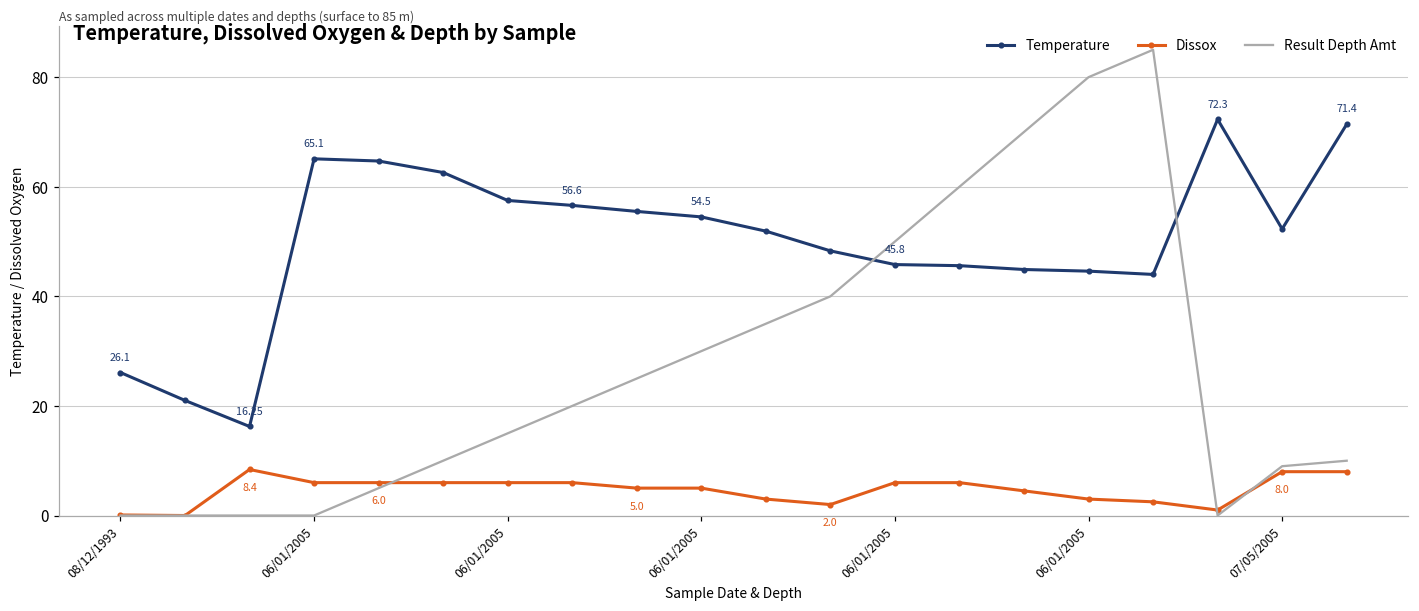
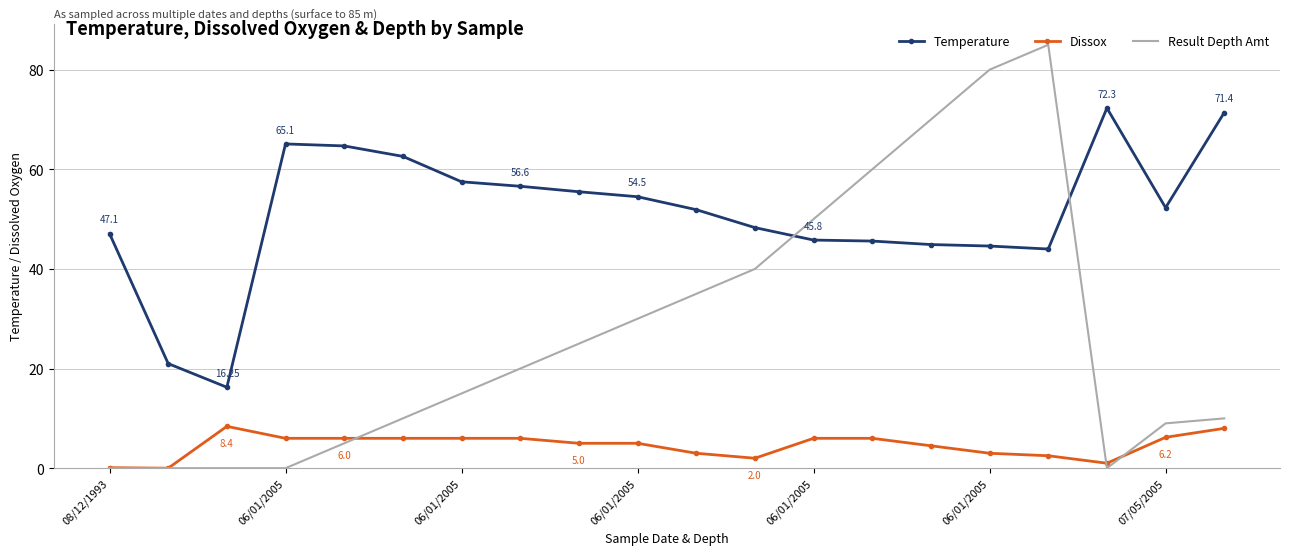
Temperature, 08/12/1993: 26.1 -> 47.1
Dissox, 07/05/2005: 8.0 -> 6.2
